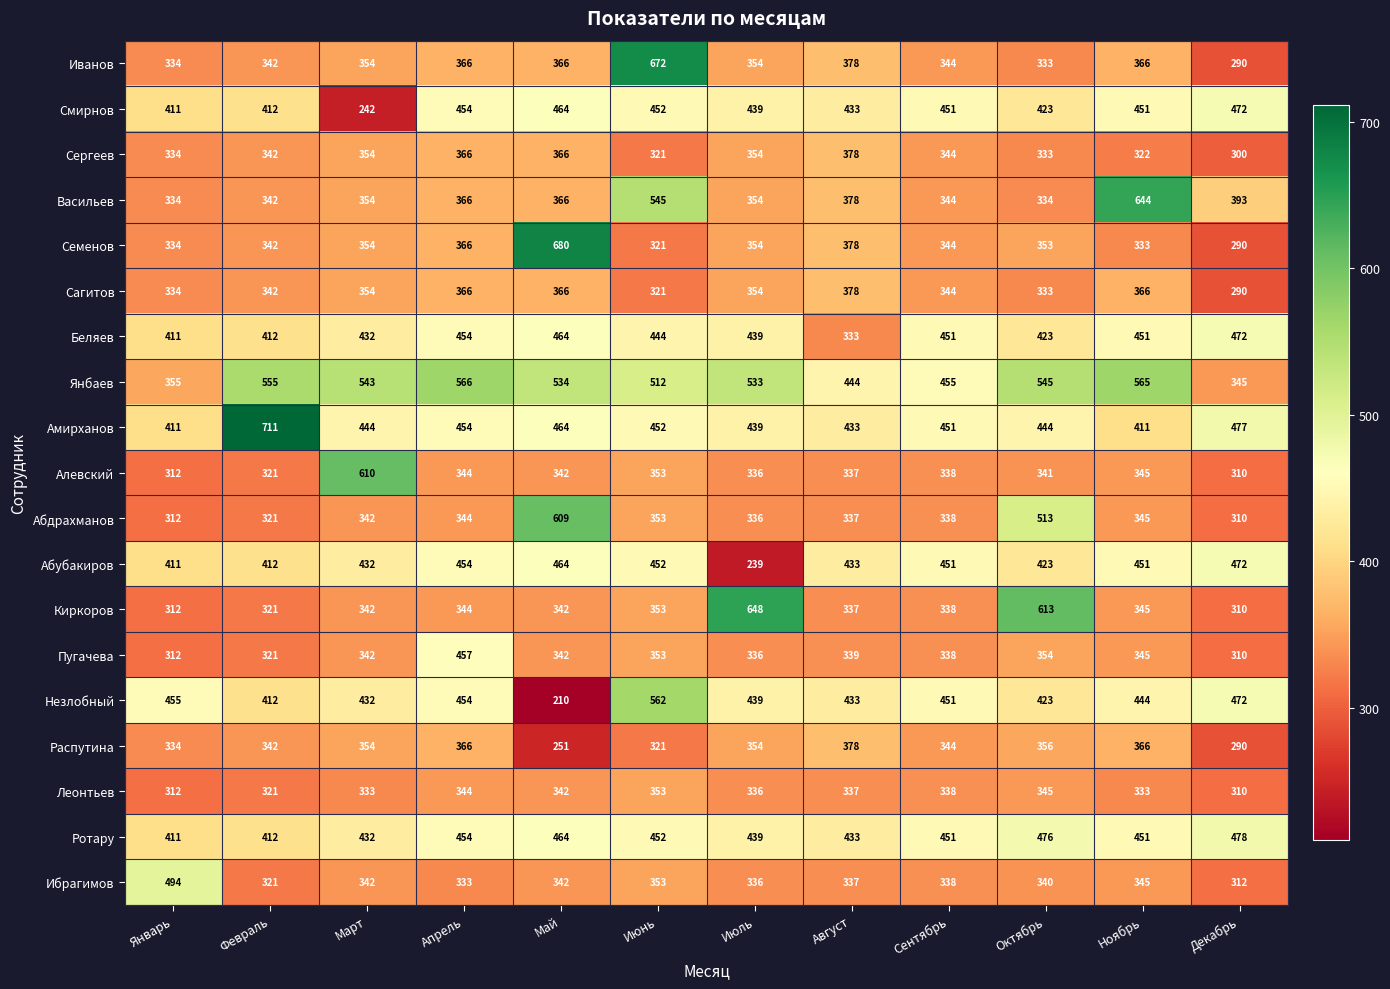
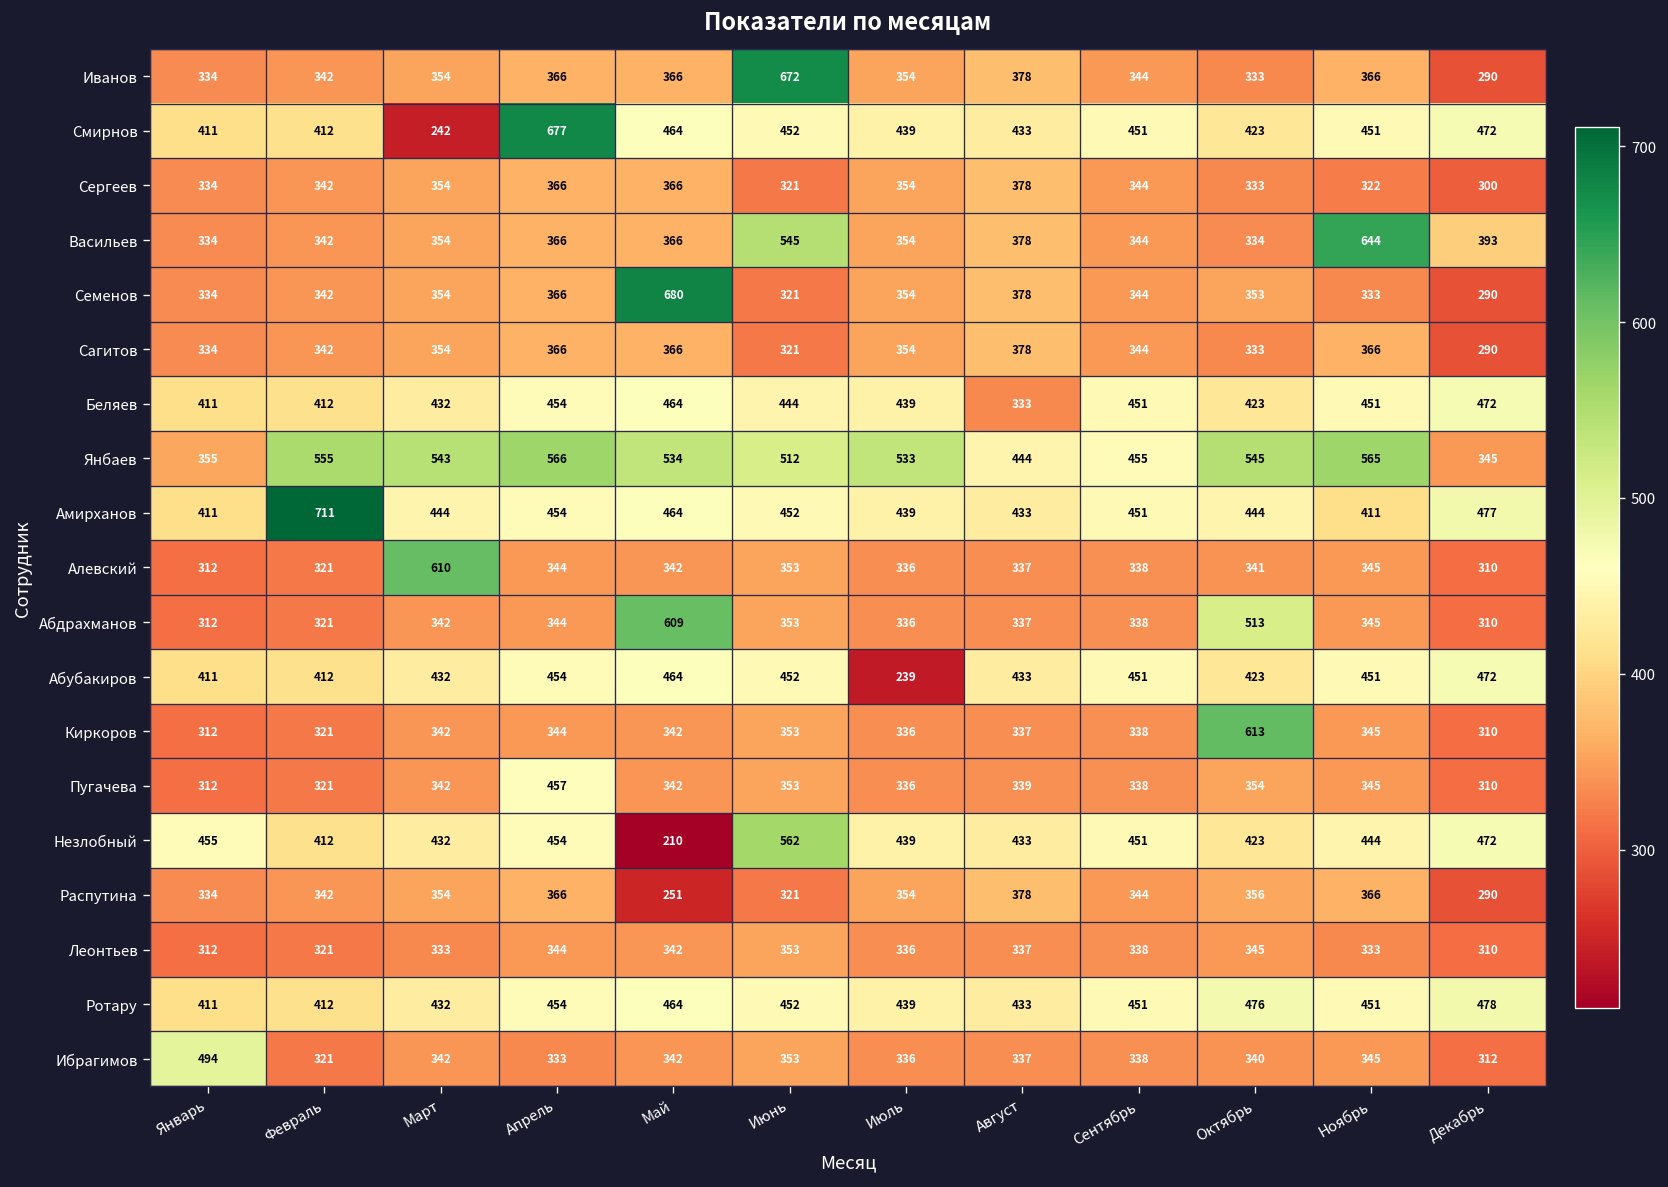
Смирнов, Апрель: 454 -> 677
Киркоров, Июль: 648 -> 336
